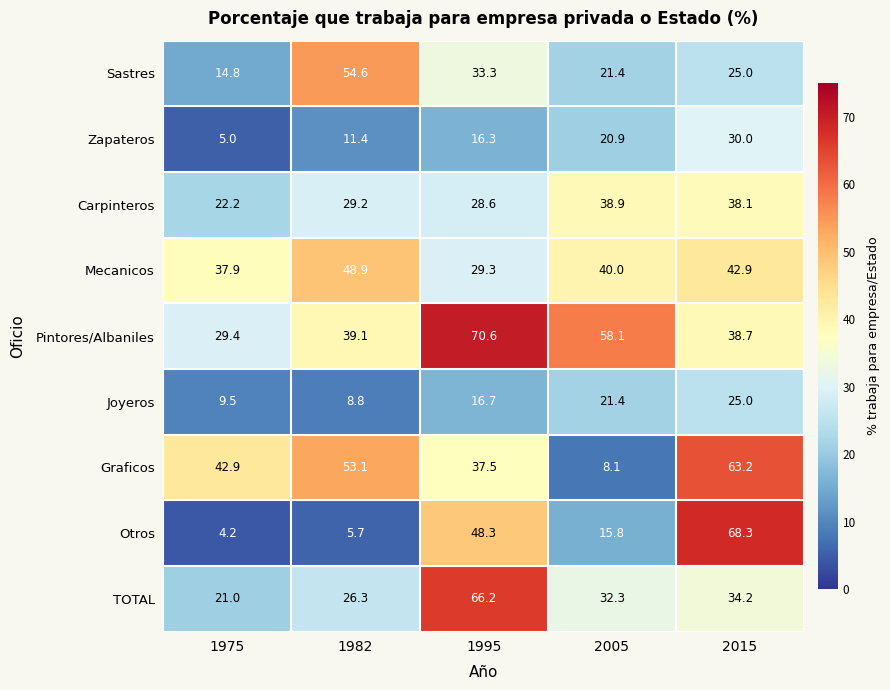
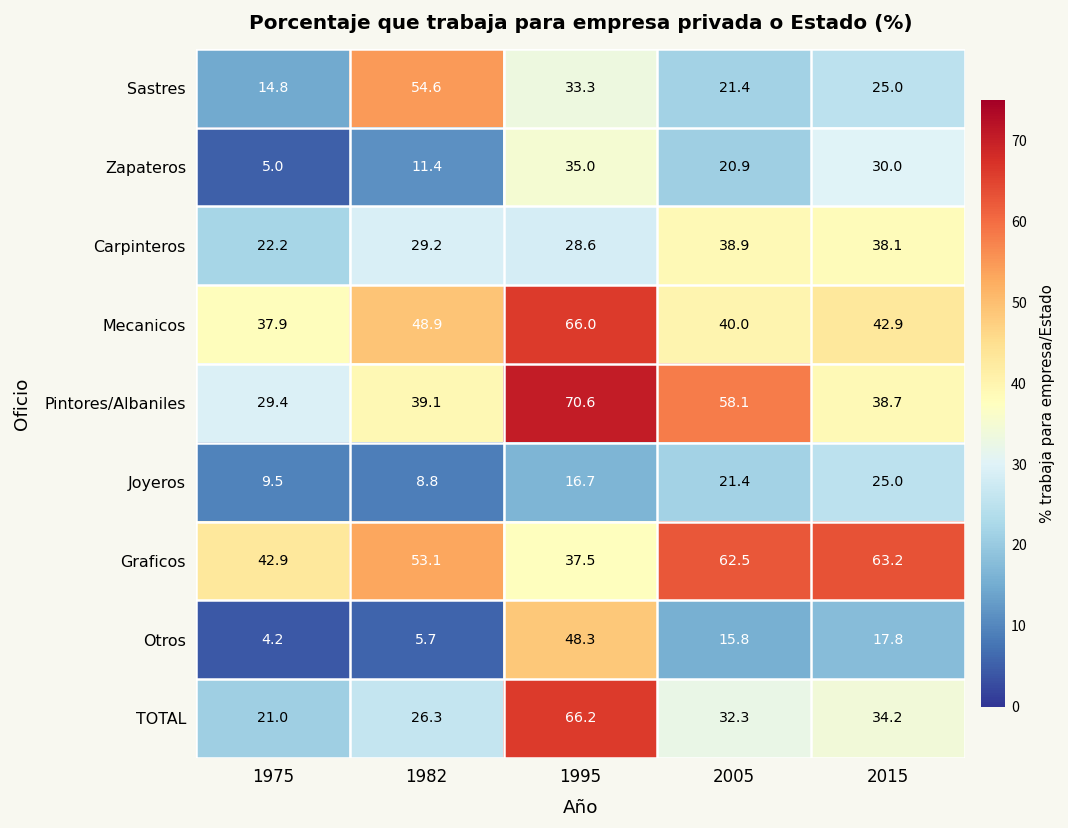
Zapateros, 1995: 16.3 -> 35.0
Mecanicos, 1995: 29.3 -> 66.0
Graficos, 2005: 8.1 -> 62.5
Otros, 2015: 68.3 -> 17.8
